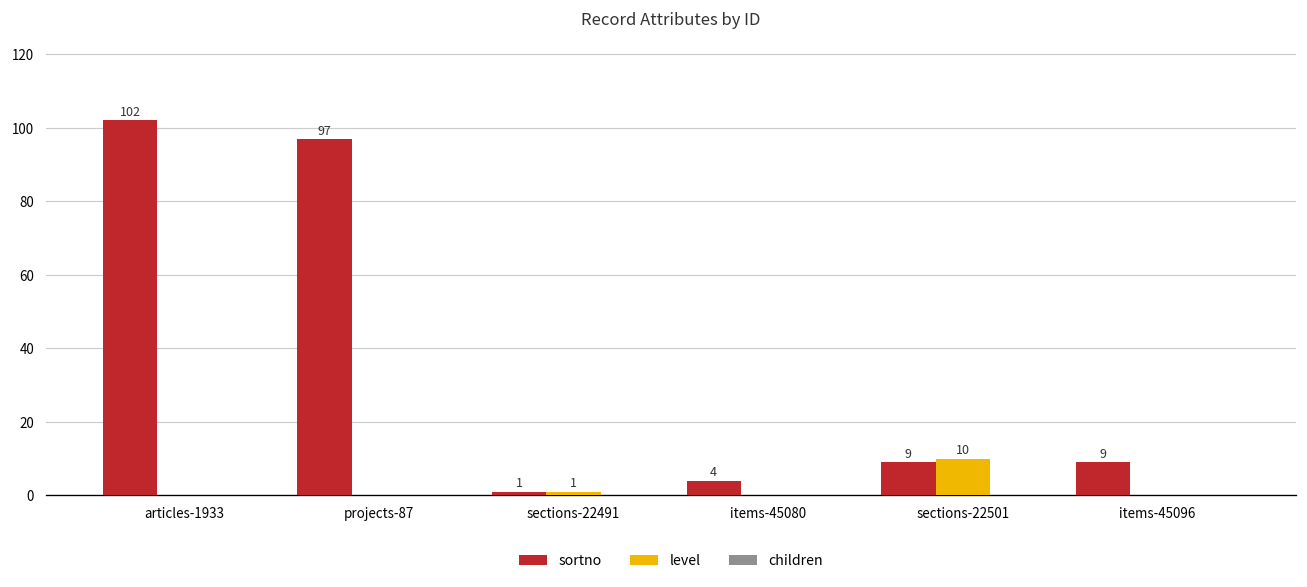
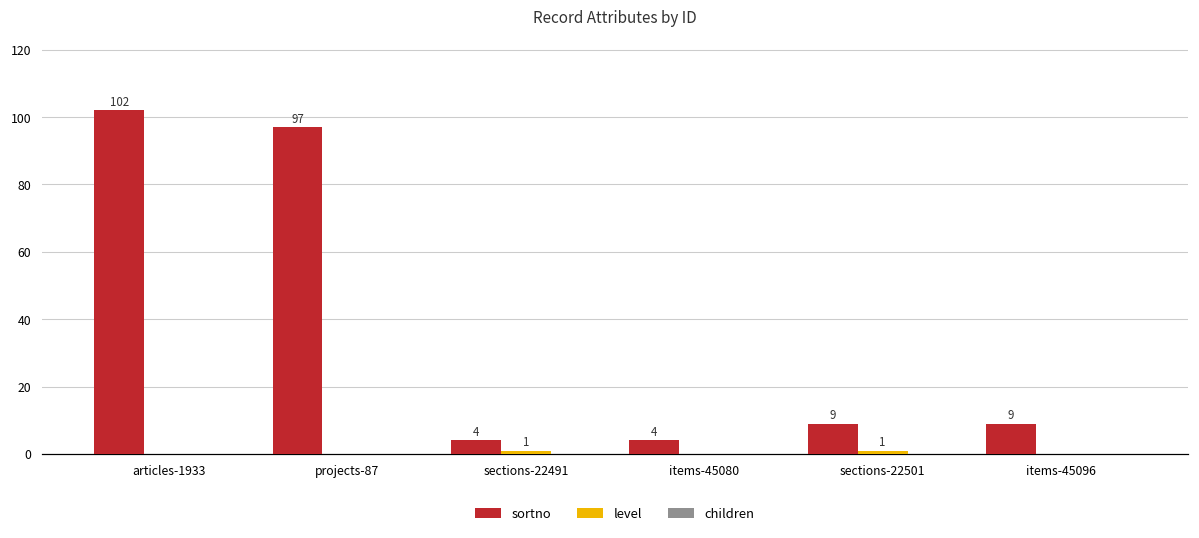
sortno, sections-22491: 1 -> 4
level, sections-22501: 10 -> 1
